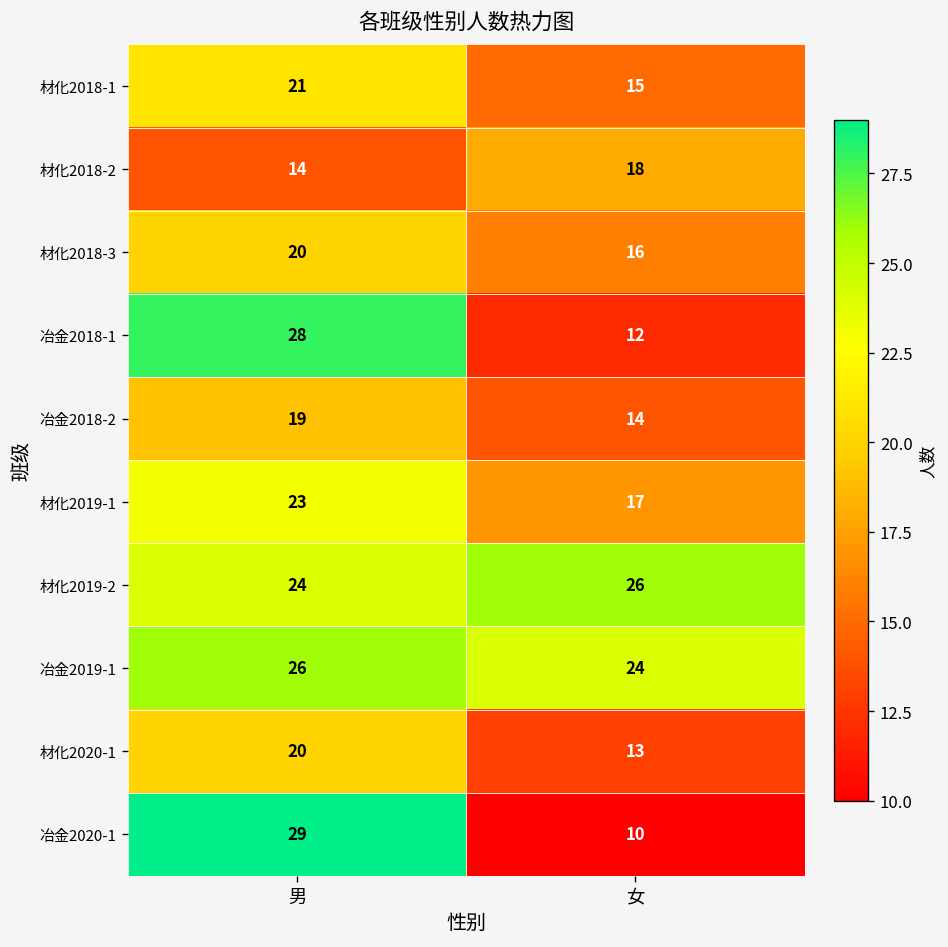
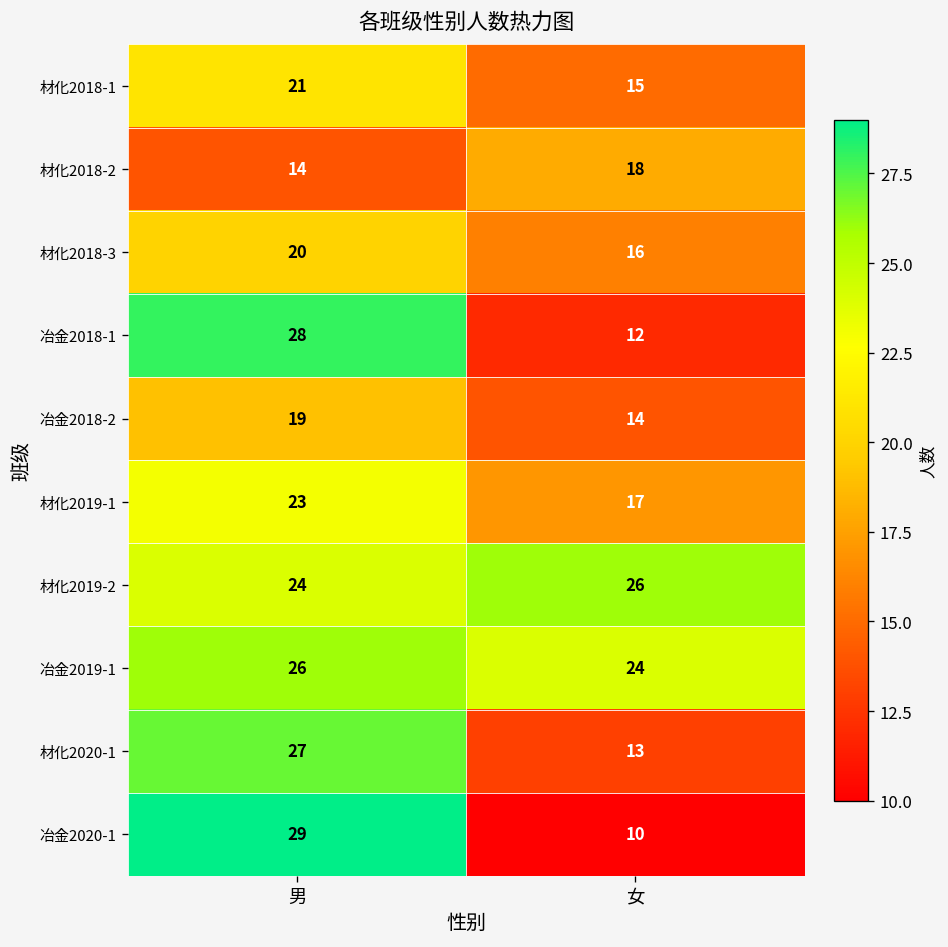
材化2020-1, 男: 20 -> 27
